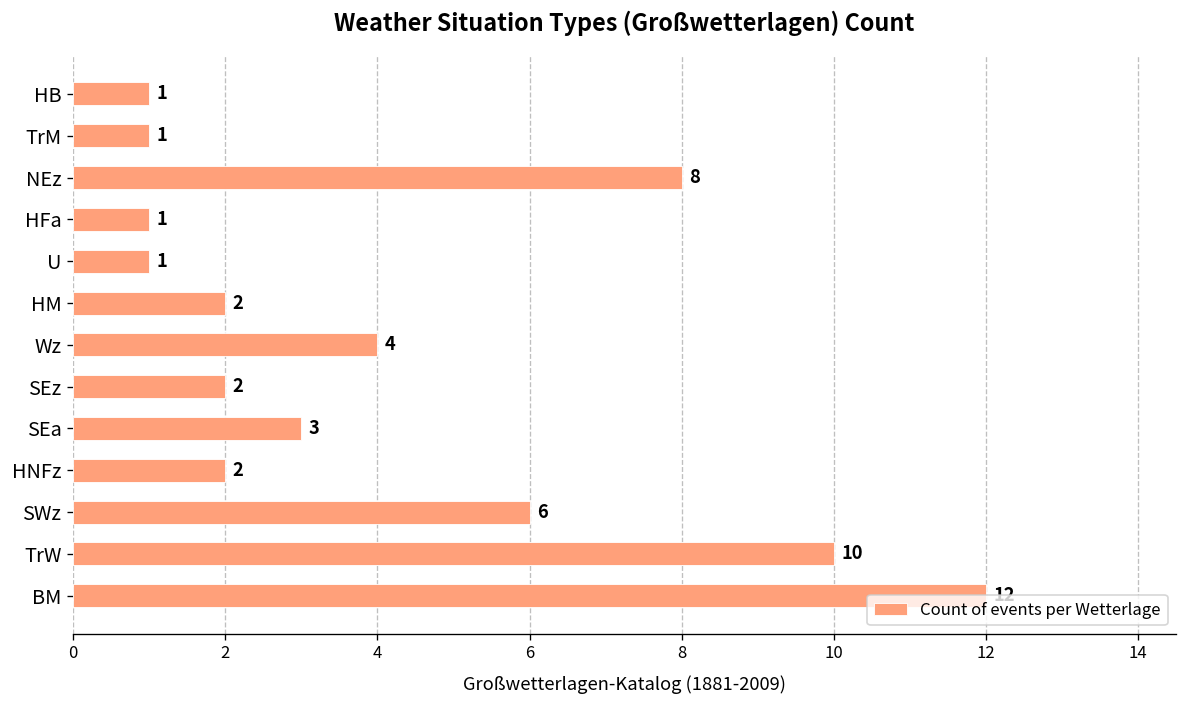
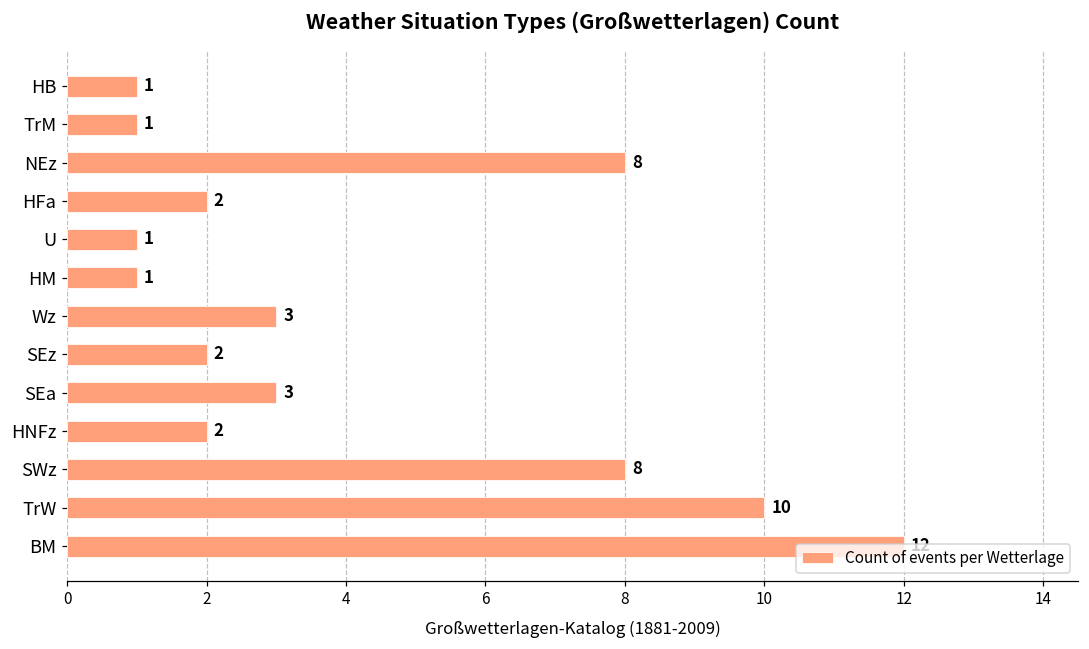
HFa: 1 -> 2
HM: 2 -> 1
Wz: 4 -> 3
SWz: 6 -> 8
